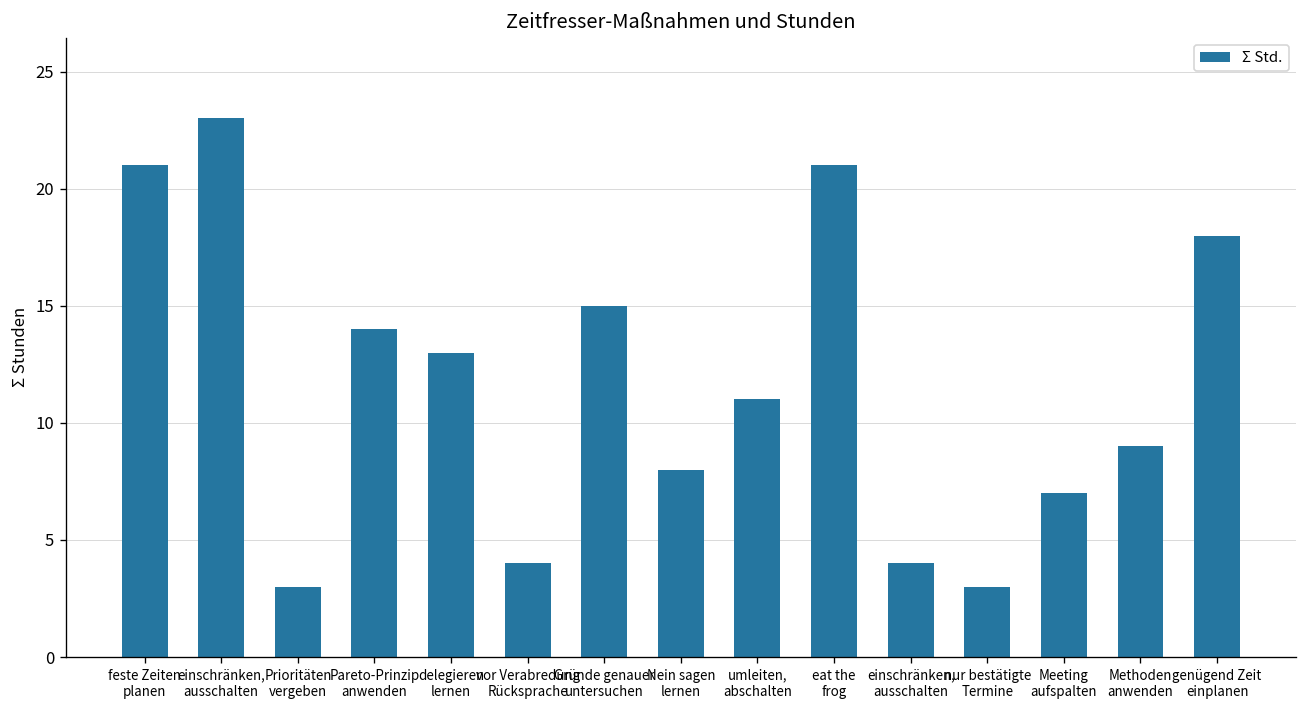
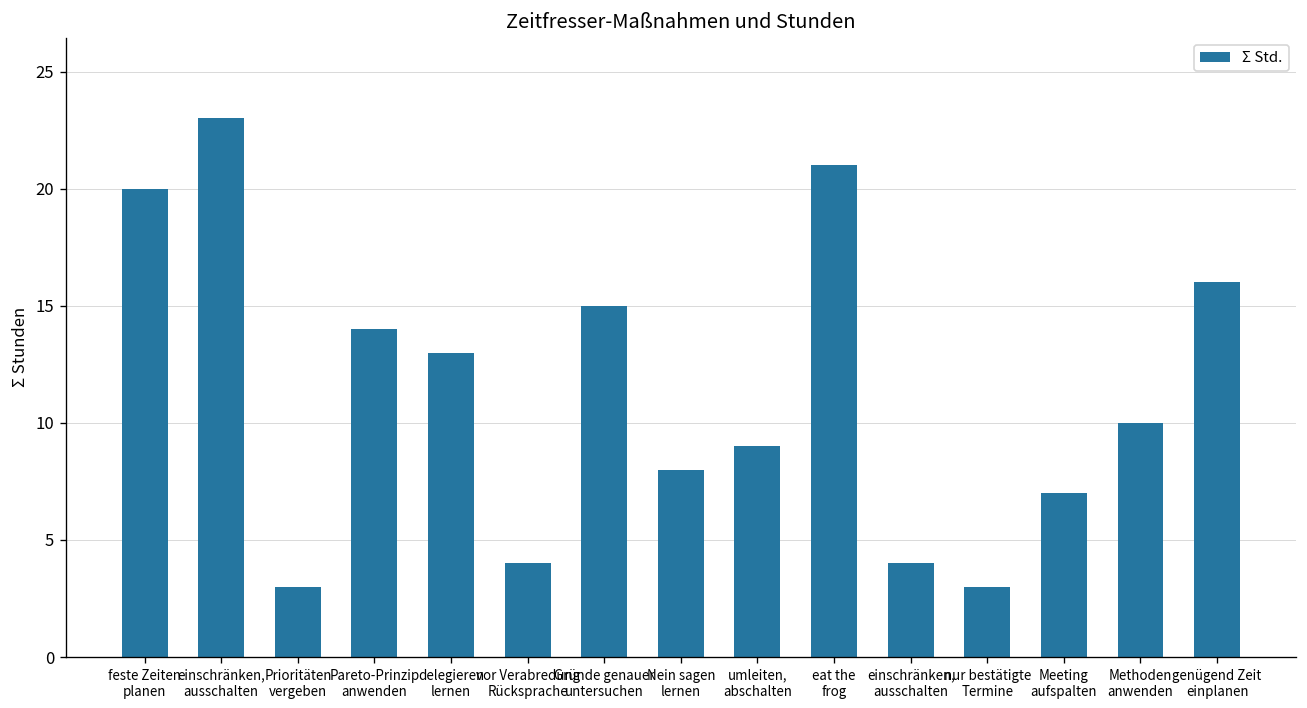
feste Zeiten planen: 21 -> 20
umleiten, abschalten: 11 -> 9
Methoden anwenden: 9 -> 10
genügend Zeit einplanen: 18 -> 16
